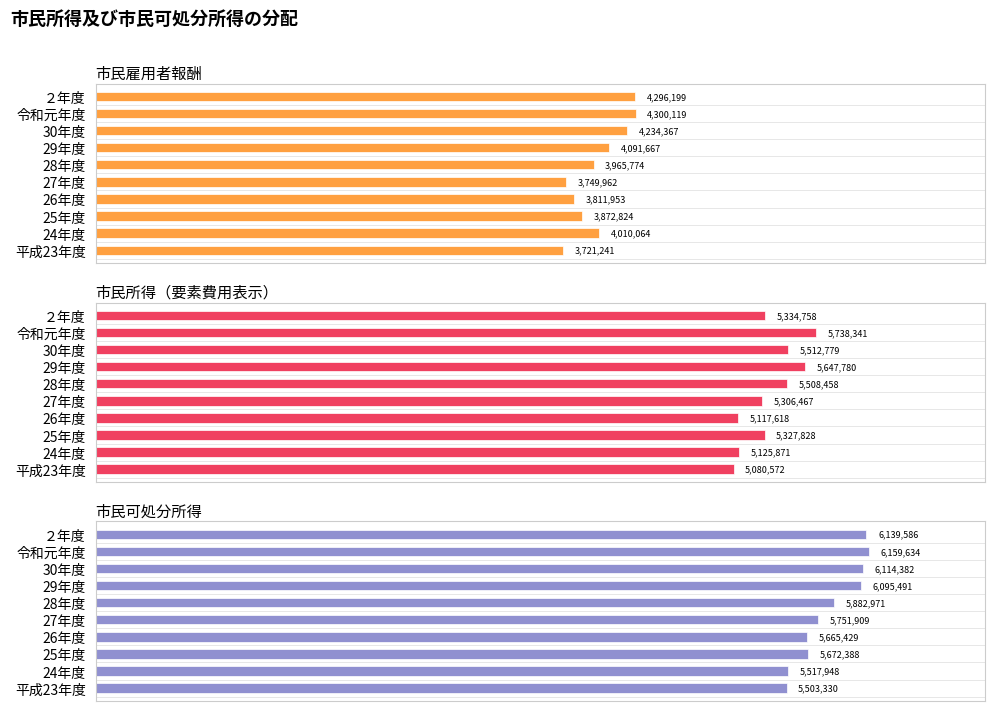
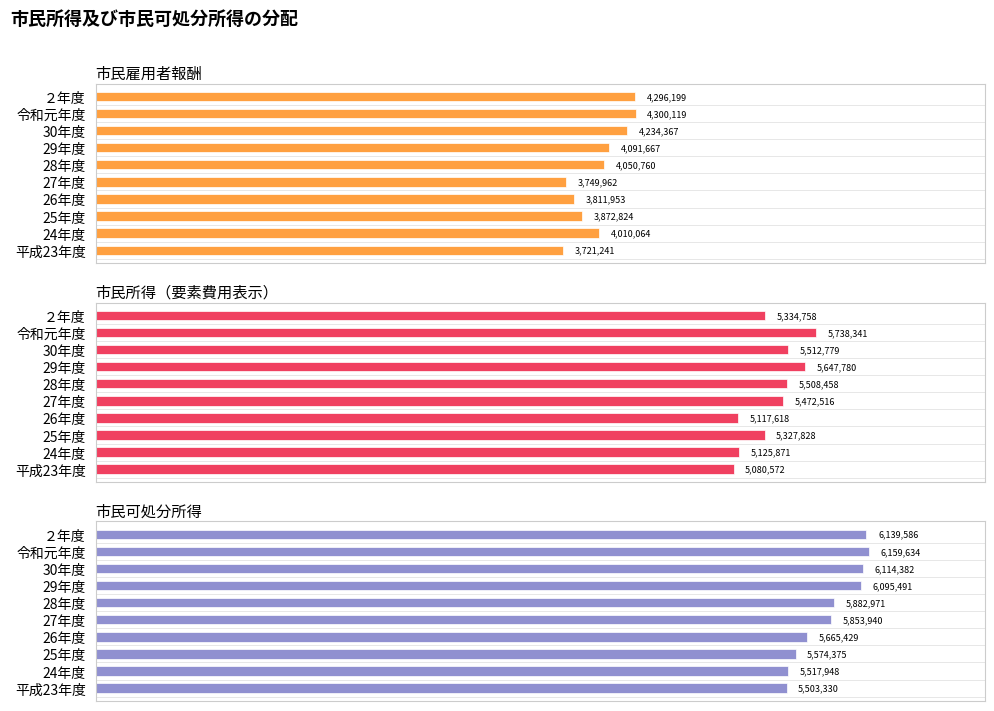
市民雇用者報酬, 28年度: 3,965,774 -> 4,050,760
市民所得（要素費用表示）, 27年度: 5,306,467 -> 5,472,516
市民可処分所得, 27年度: 5,751,909 -> 5,853,940
市民可処分所得, 25年度: 5,672,388 -> 5,574,375
